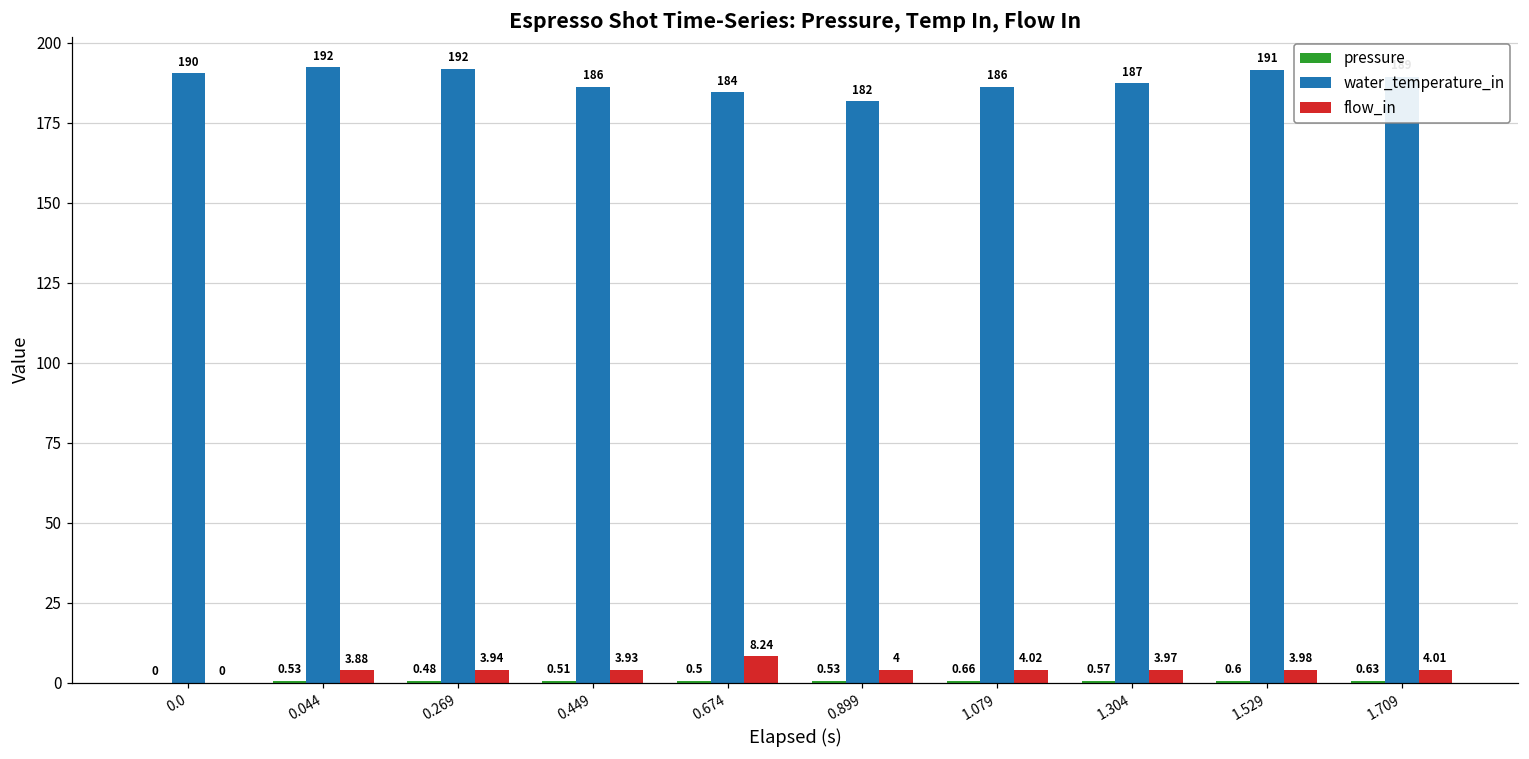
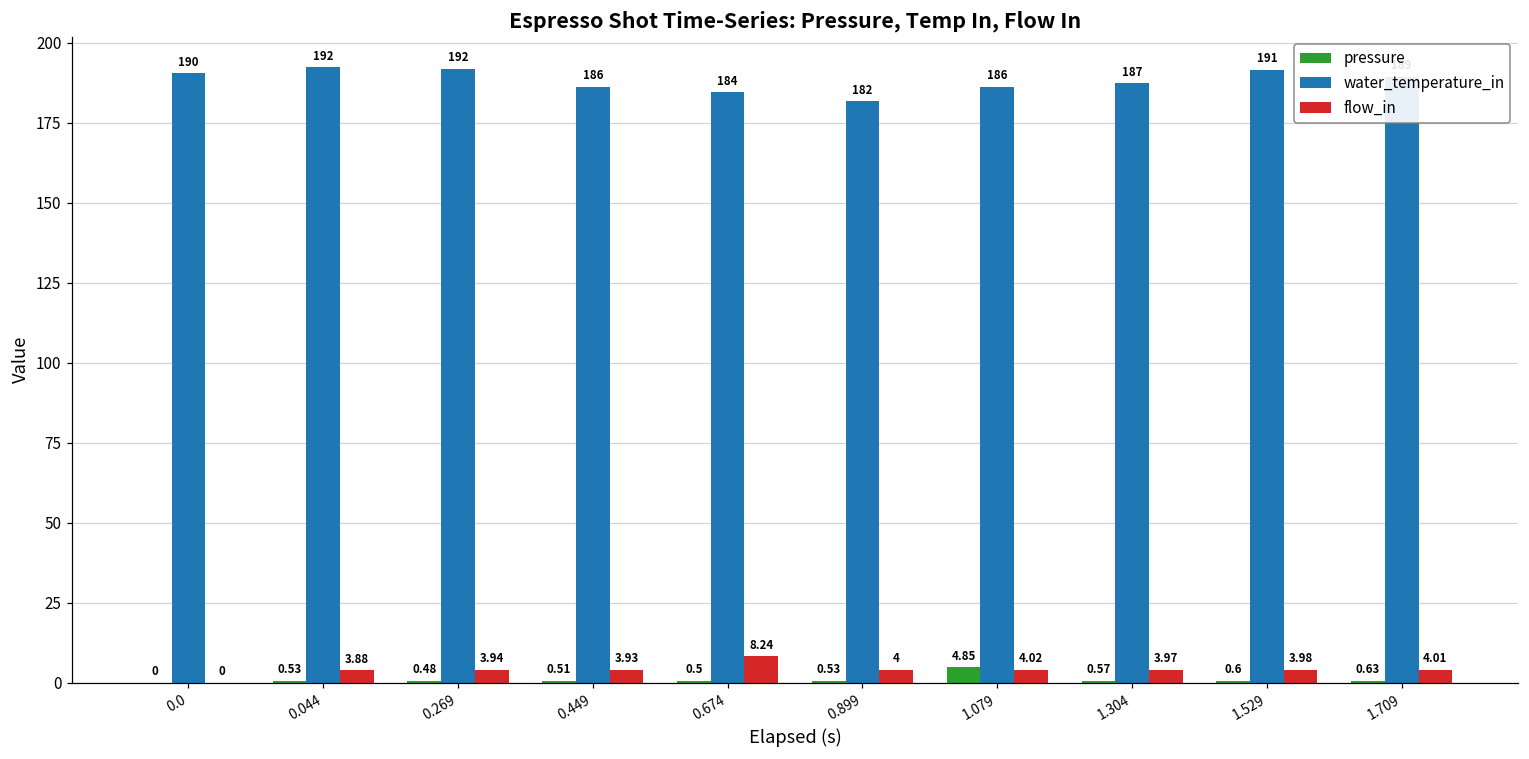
pressure, 1.079: 0.66 -> 4.85
